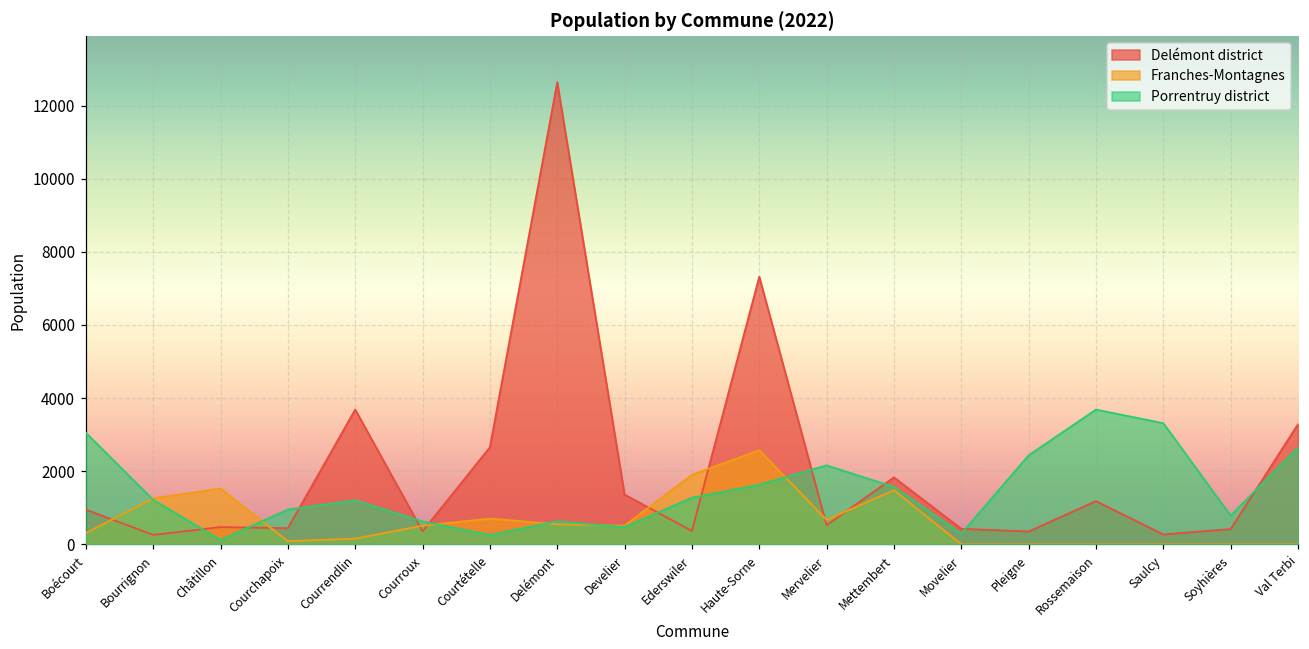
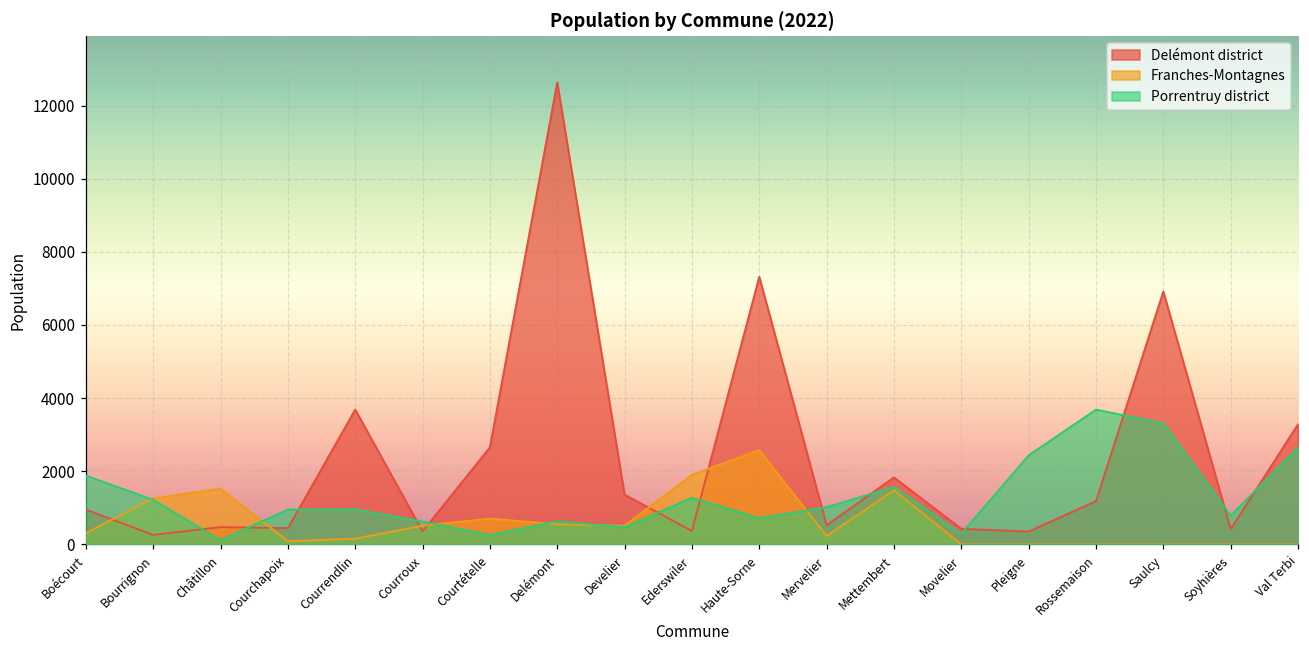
Porrentruy district, Boécourt: 3100 -> 1900
Porrentruy district, Courrendlin: 1200 -> 1000
Porrentruy district, Haute-Sorne: 1600 -> 700
Franches-Montagnes, Mervelier: 700 -> 200
Porrentruy district, Mervelier: 2200 -> 1000
Delémont district, Saulcy: 300 -> 6900
